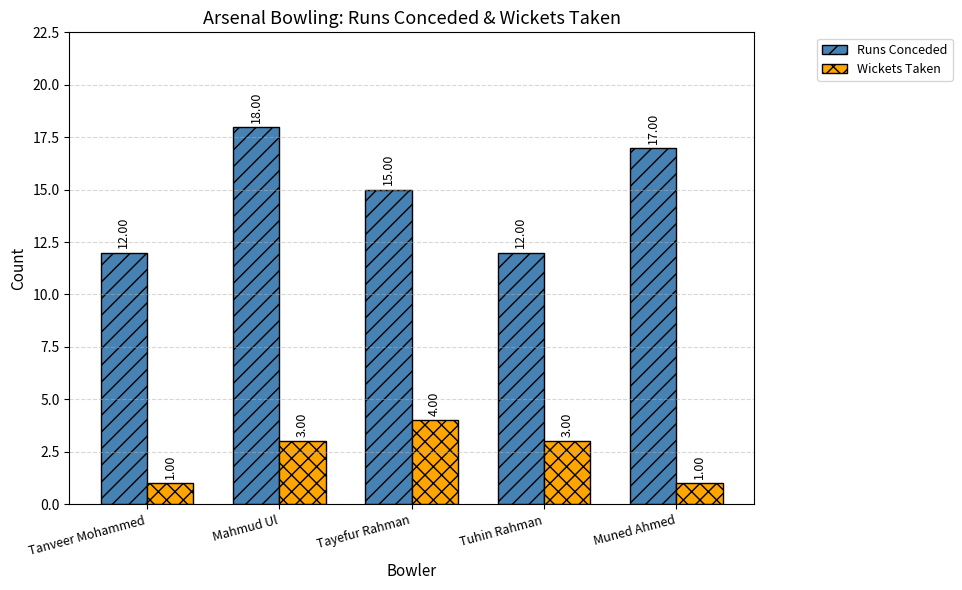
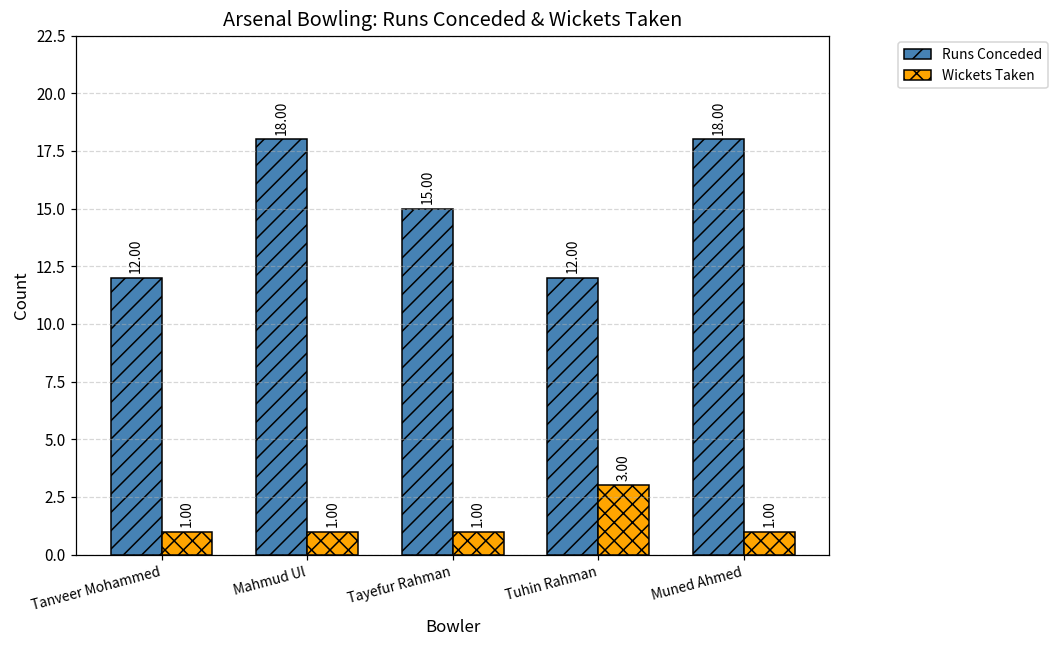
Wickets Taken, Mahmud Ul: 3.00 -> 1.00
Wickets Taken, Tayefur Rahman: 4.00 -> 1.00
Runs Conceded, Muned Ahmed: 17.00 -> 18.00
